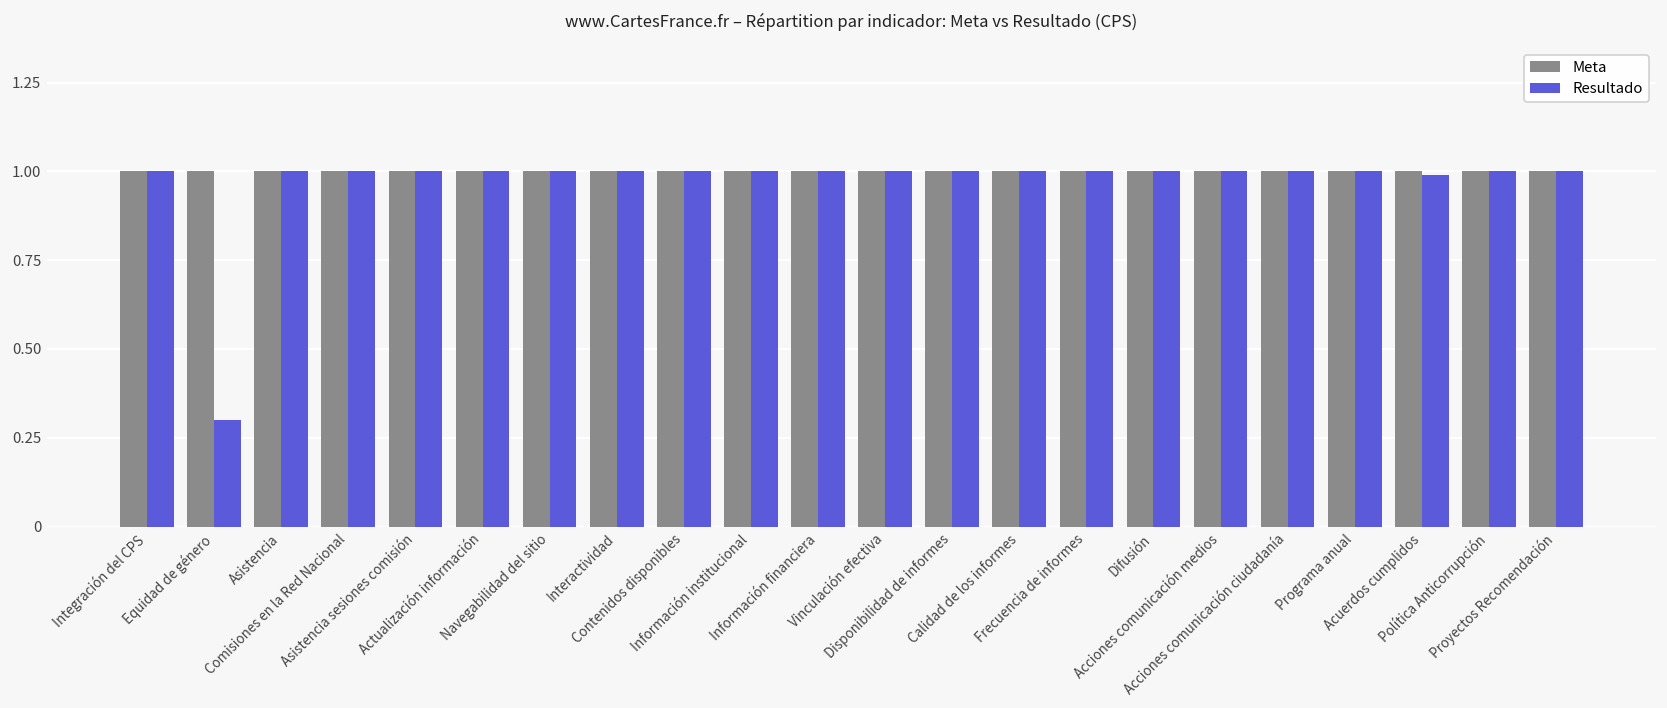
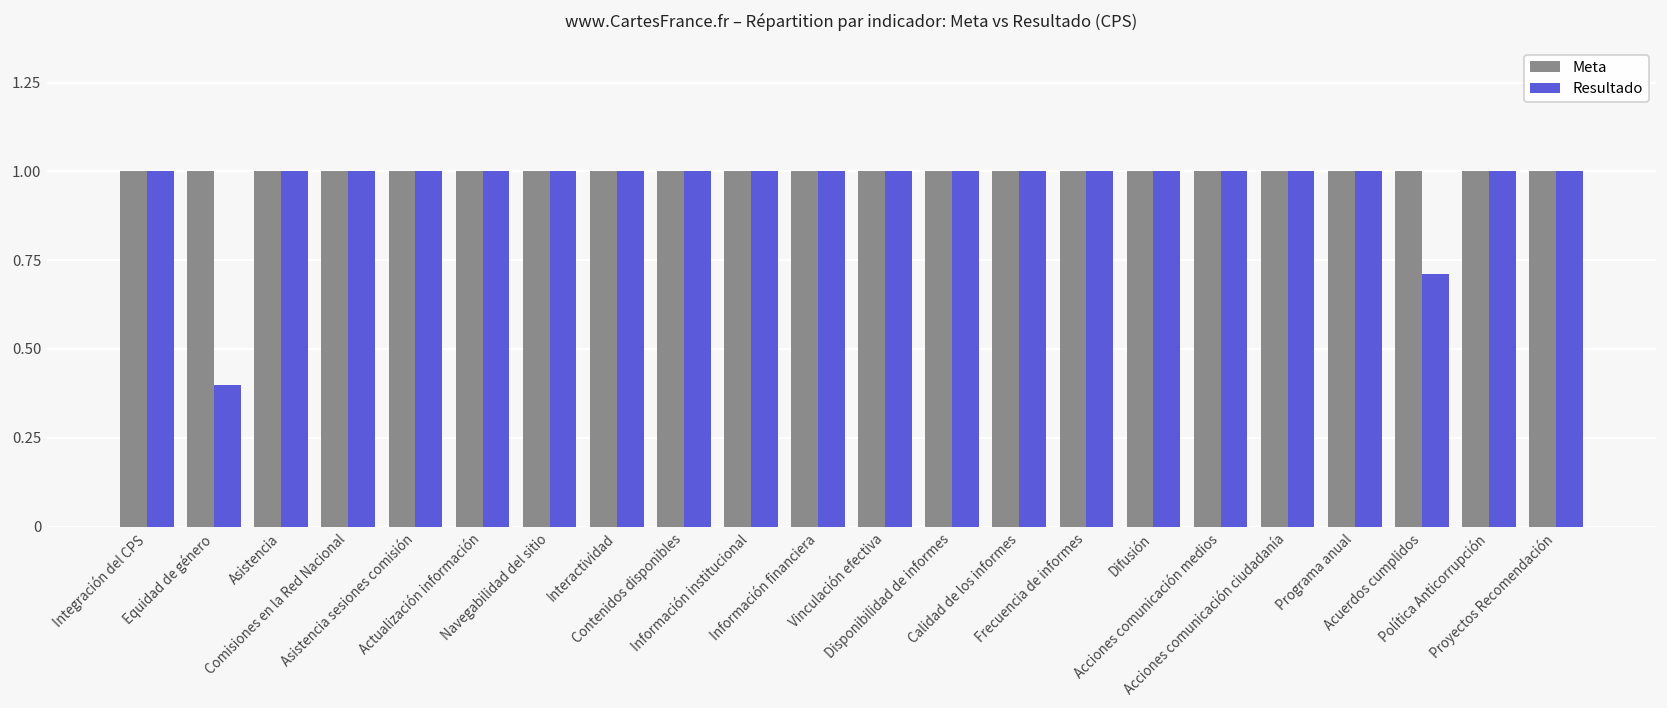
Resultado, Equidad de género: 0.3 -> 0.4
Resultado, Acuerdos cumplidos: 0.99 -> 0.71
